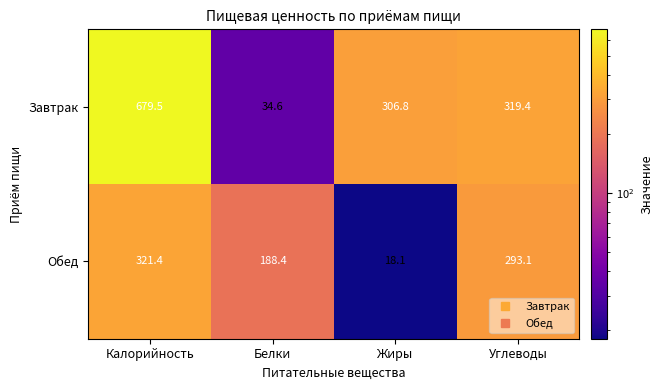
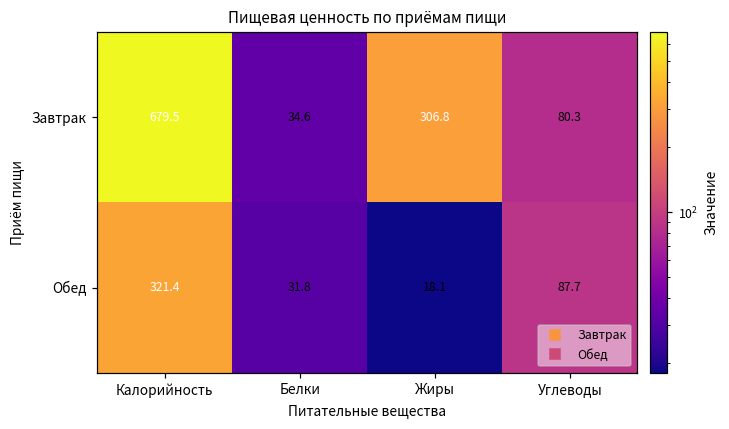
Завтрак, Углеводы: 319.4 -> 80.3
Обед, Белки: 188.4 -> 31.8
Обед, Углеводы: 293.1 -> 87.7
